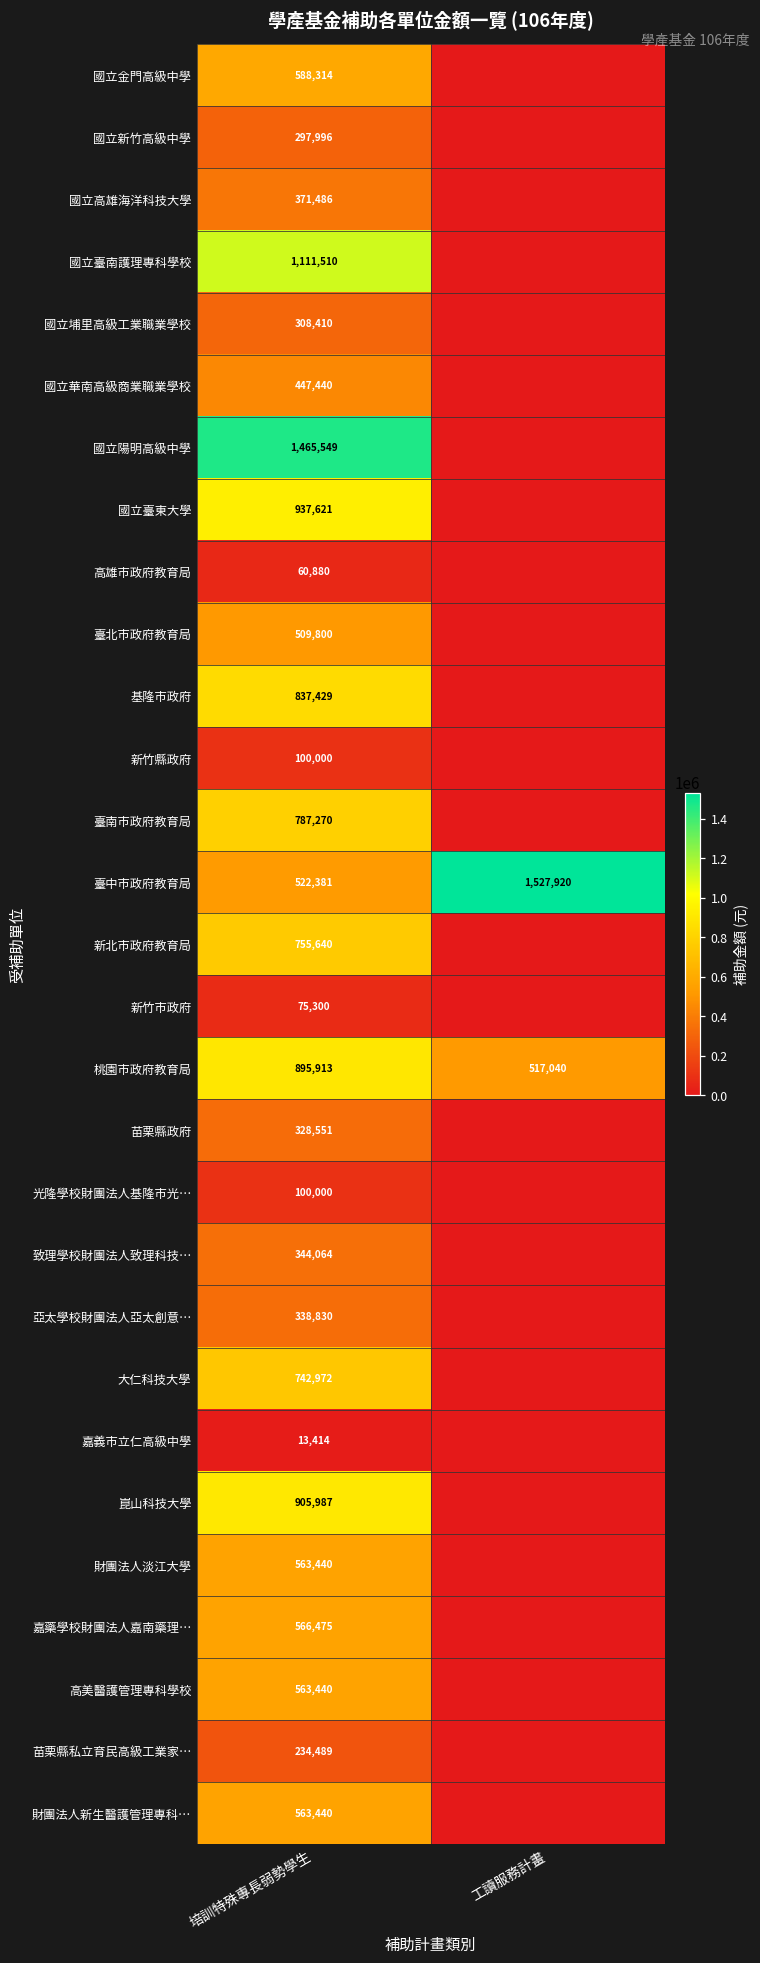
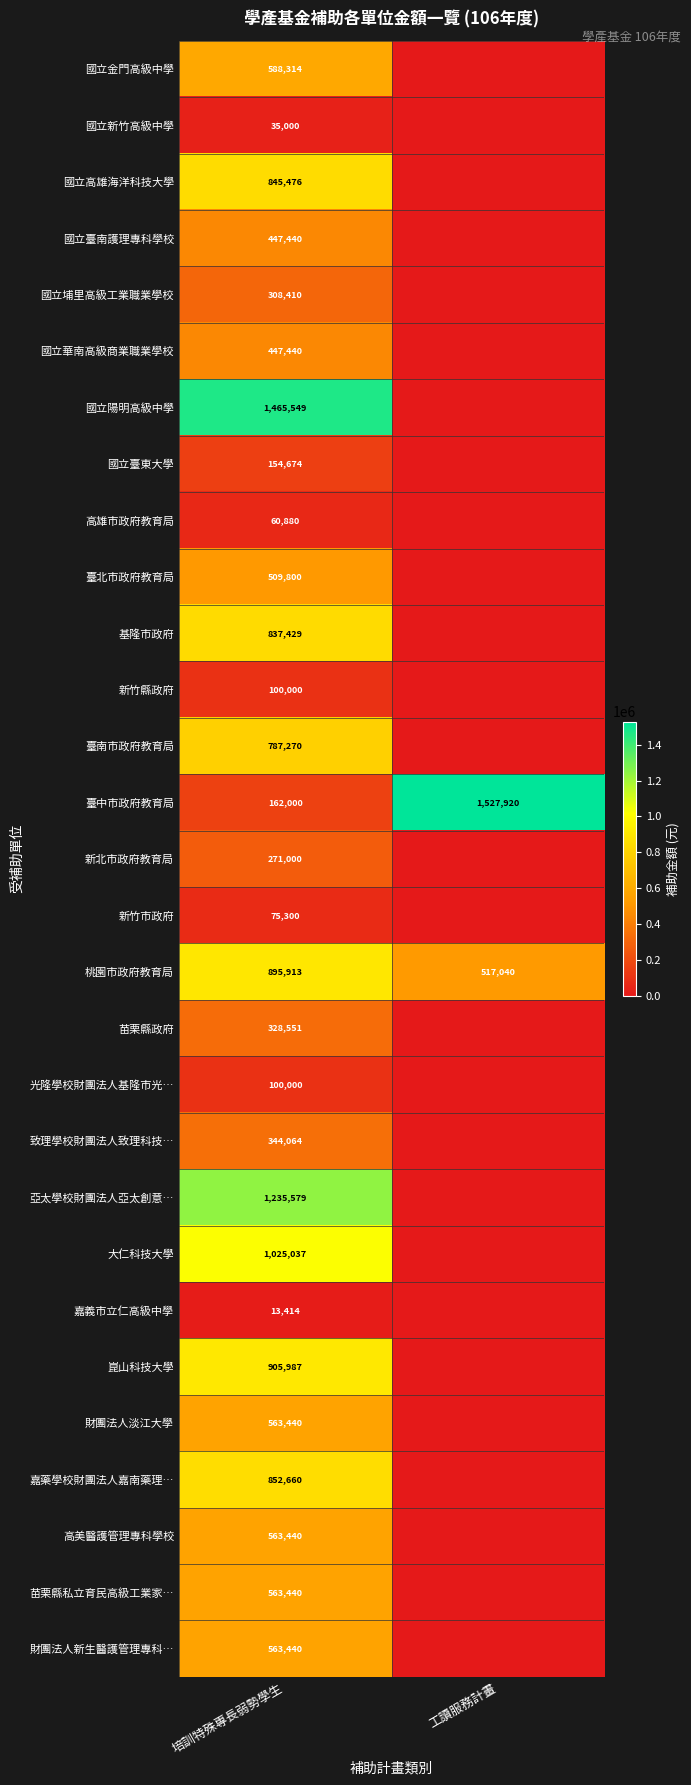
國立新竹高級中學, 培訓特殊專長弱勢學生: 297,996 -> 35,000
國立高雄海洋科技大學, 培訓特殊專長弱勢學生: 371,486 -> 845,476
國立臺南護理專科學校, 培訓特殊專長弱勢學生: 1,111,510 -> 447,440
國立臺東大學, 培訓特殊專長弱勢學生: 937,621 -> 154,674
臺中市政府教育局, 培訓特殊專長弱勢學生: 522,381 -> 162,000
新北市政府教育局, 培訓特殊專長弱勢學生: 755,640 -> 271,000
亞太學校財團法人亞太創意…, 培訓特殊專長弱勢學生: 338,830 -> 1,235,579
大仁科技大學, 培訓特殊專長弱勢學生: 742,972 -> 1,025,037
嘉藥學校財團法人嘉南藥理…, 培訓特殊專長弱勢學生: 566,475 -> 852,660
苗栗縣私立育民高級工業家…, 培訓特殊專長弱勢學生: 234,489 -> 563,440
